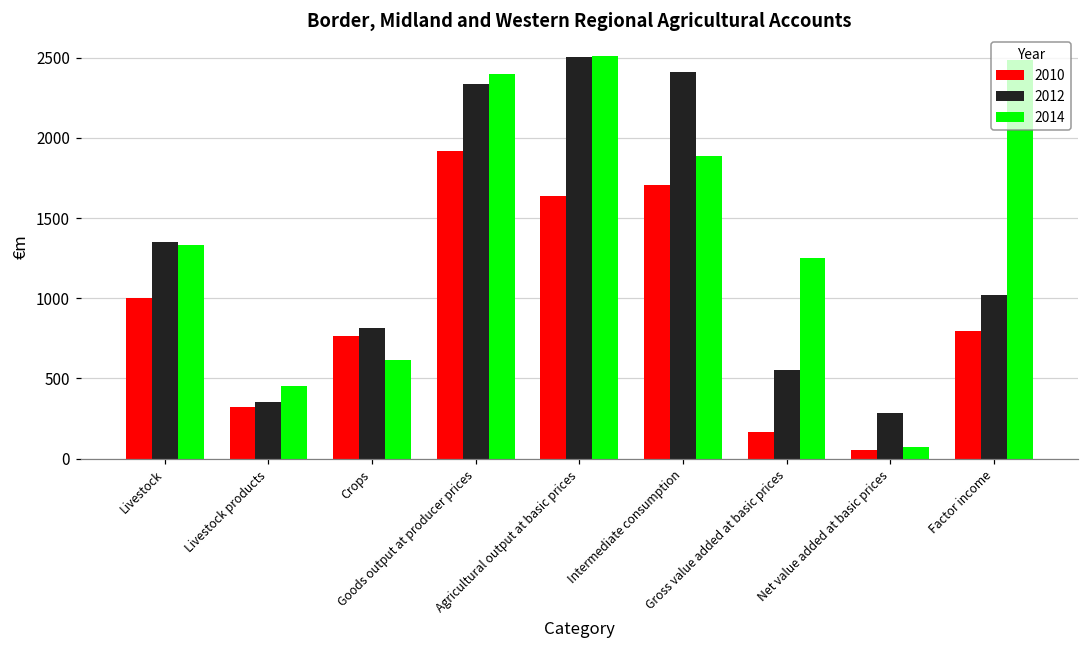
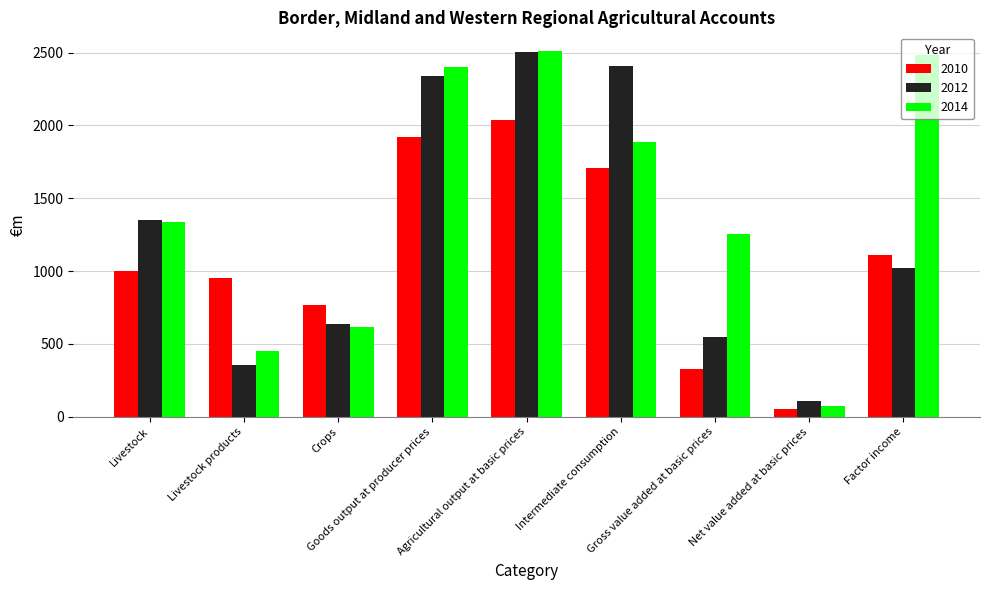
2010, Livestock products: 320 -> 950
2012, Crops: 820 -> 630
2010, Agricultural output at basic prices: 1640 -> 2040
2010, Gross value added at basic prices: 170 -> 330
2012, Net value added at basic prices: 280 -> 110
2010, Factor income: 800 -> 1110
